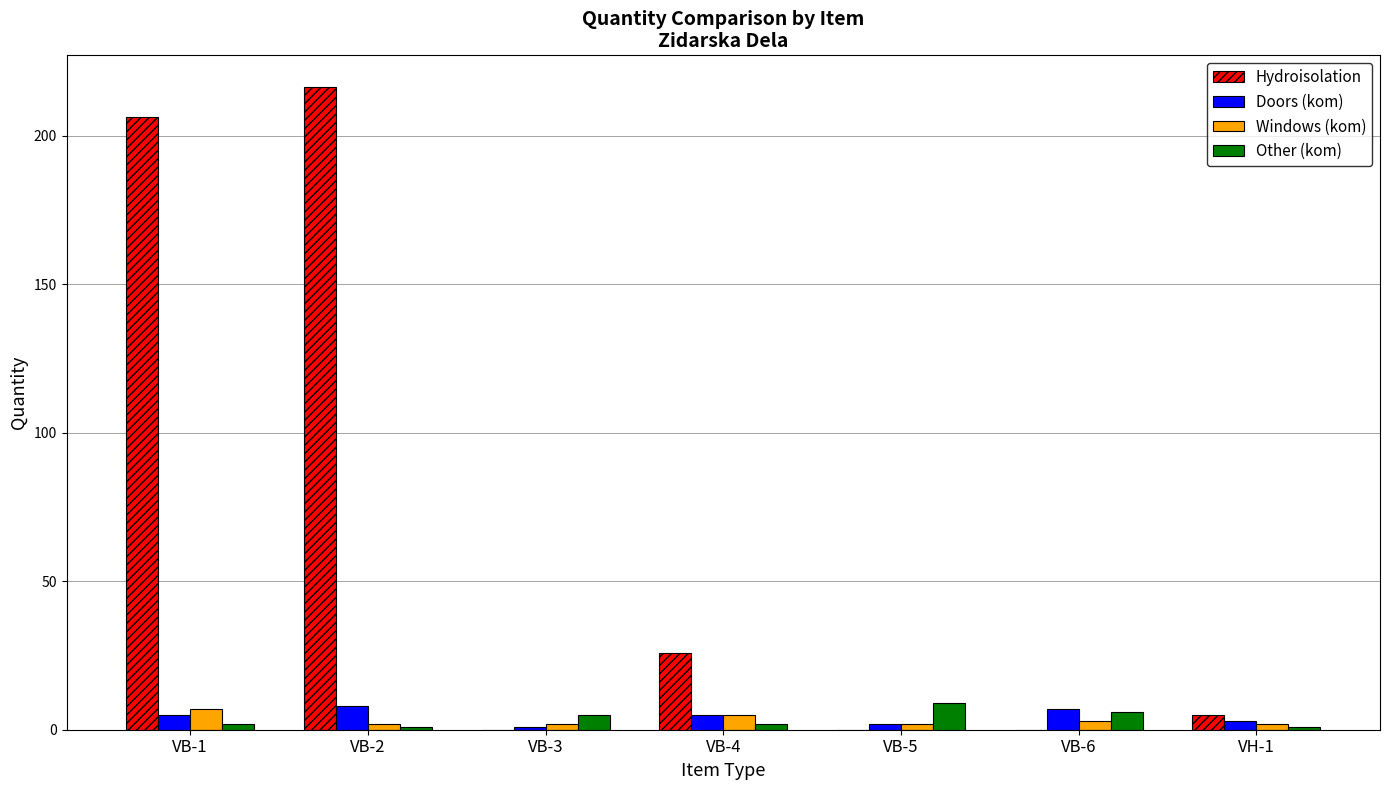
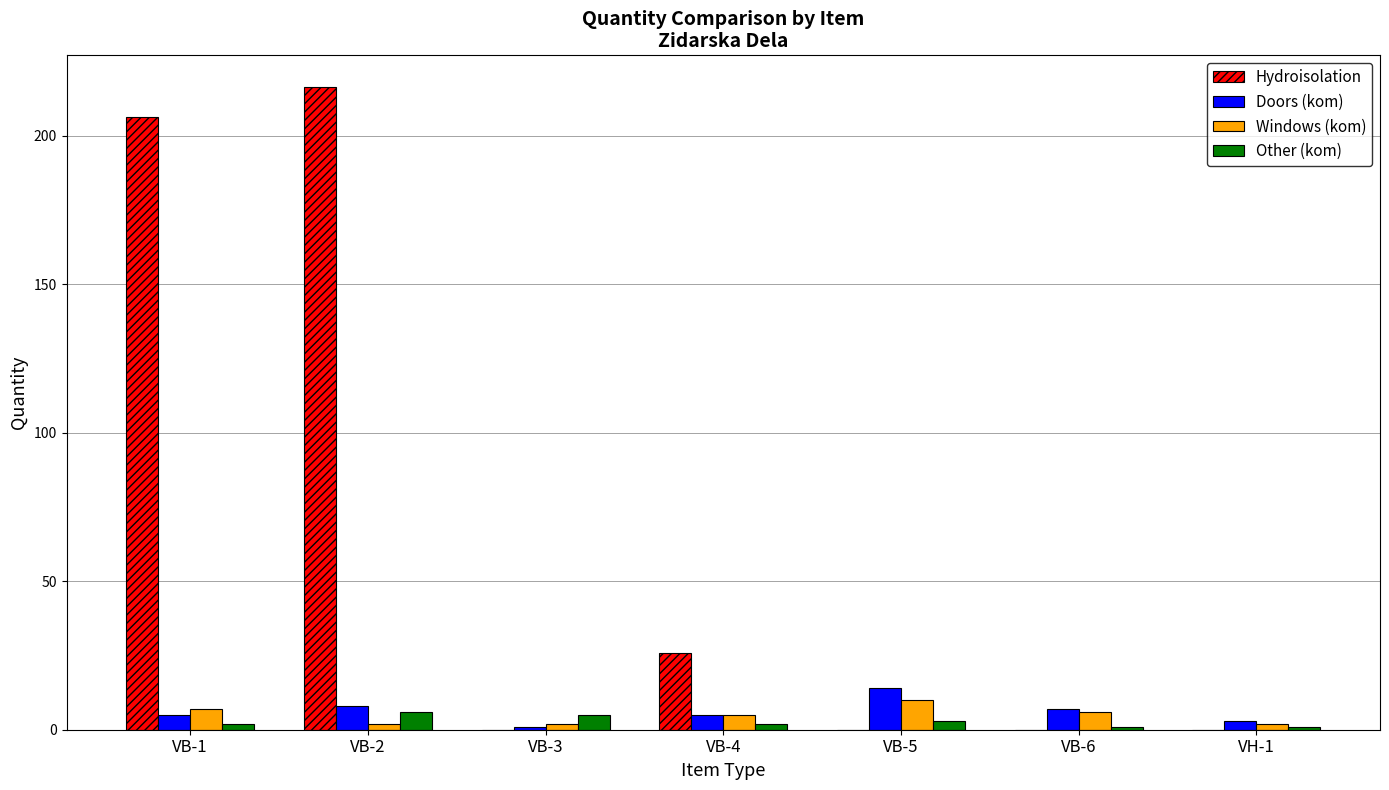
Other (kom), VB-2: 1 -> 6
Doors (kom), VB-5: 2 -> 14
Windows (kom), VB-5: 2 -> 10
Other (kom), VB-5: 9 -> 3
Windows (kom), VB-6: 3 -> 6
Other (kom), VB-6: 6 -> 1
Hydroisolation, VH-1: 5 -> 0
